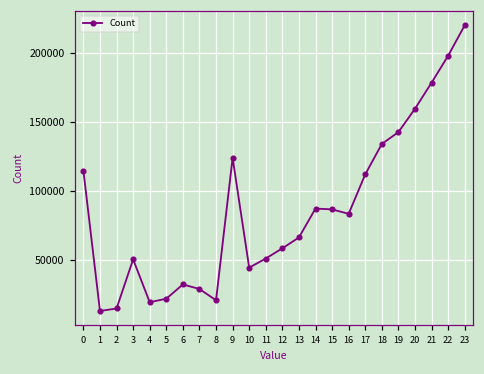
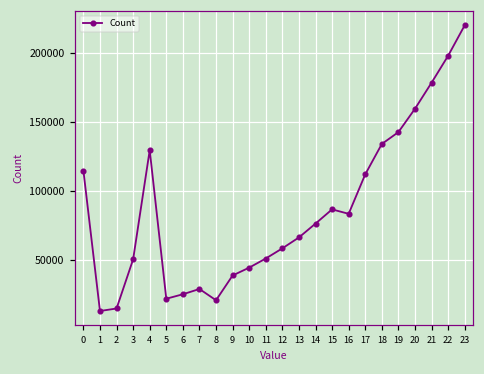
4: 19000 -> 129000
6: 32000 -> 25000
9: 124000 -> 39000
14: 87000 -> 76000
